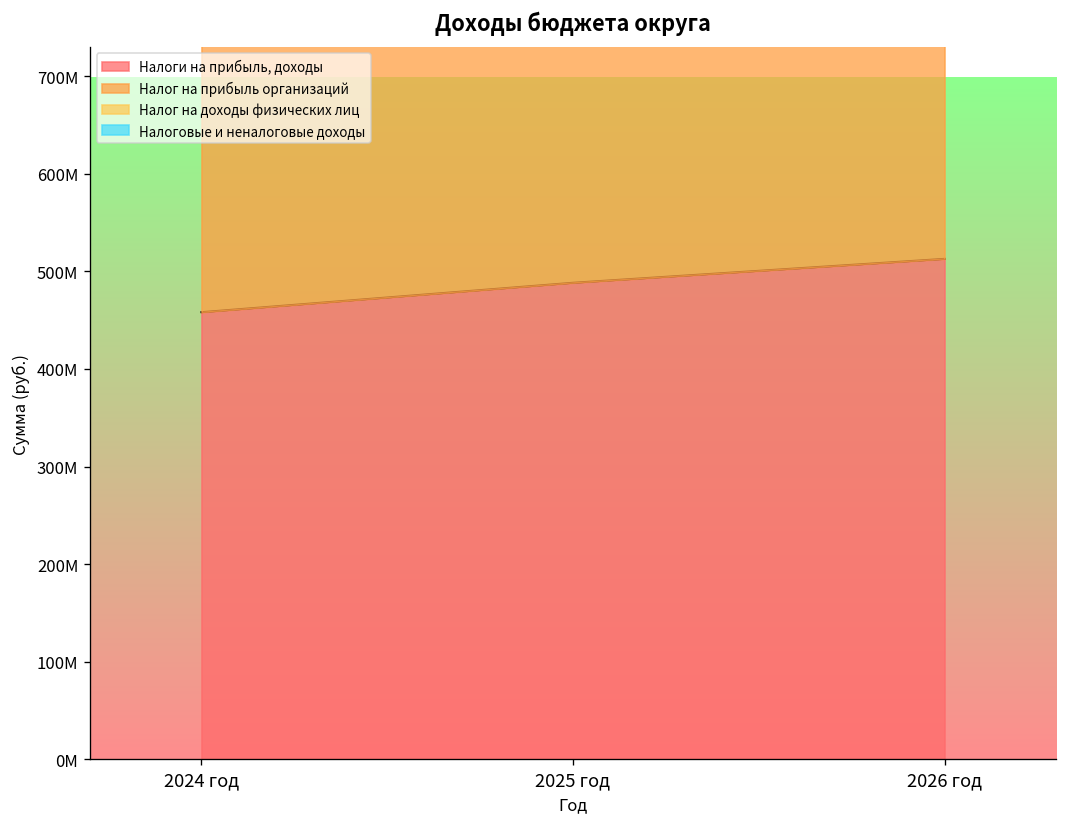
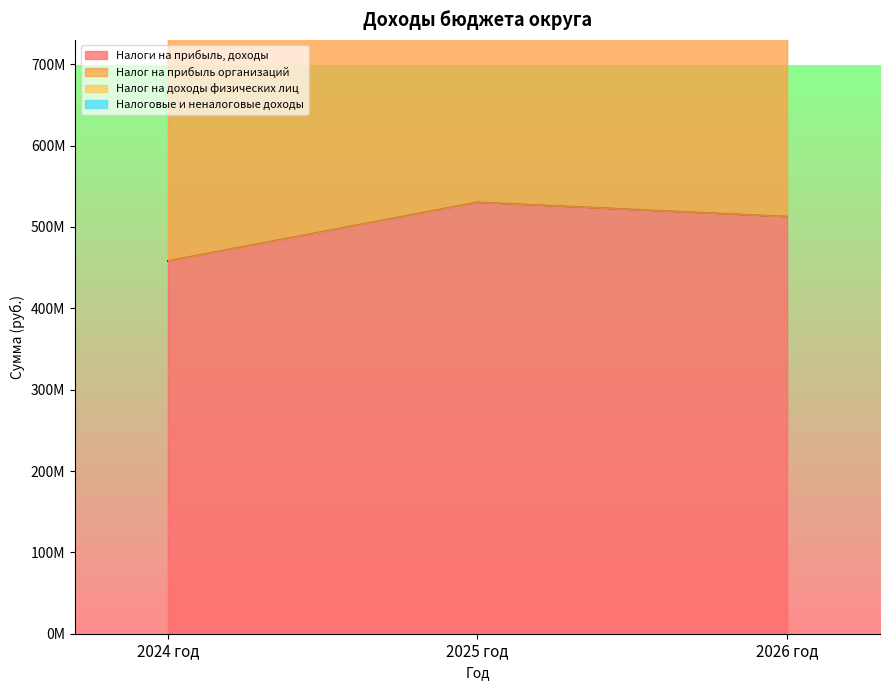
Налоги на прибыль, доходы, 2025 год: 490000000 -> 530000000
